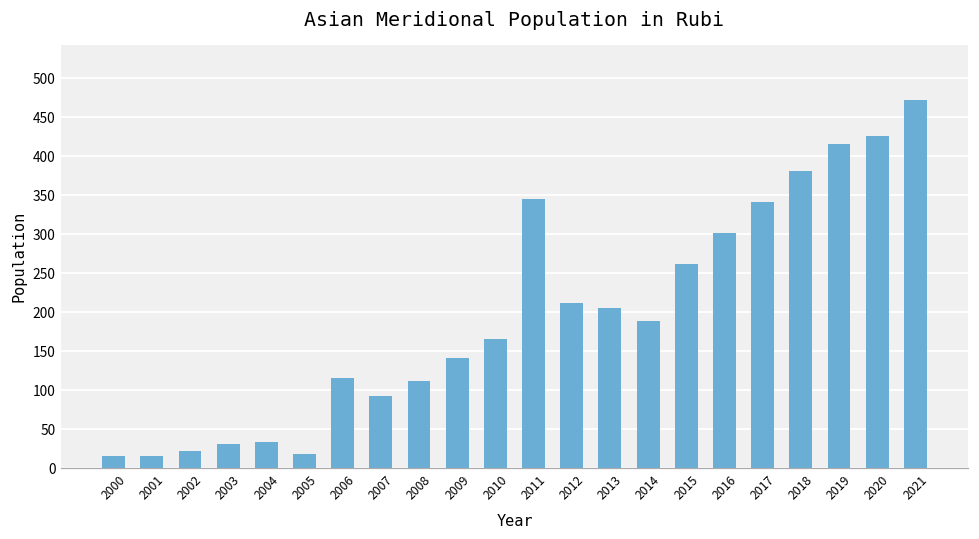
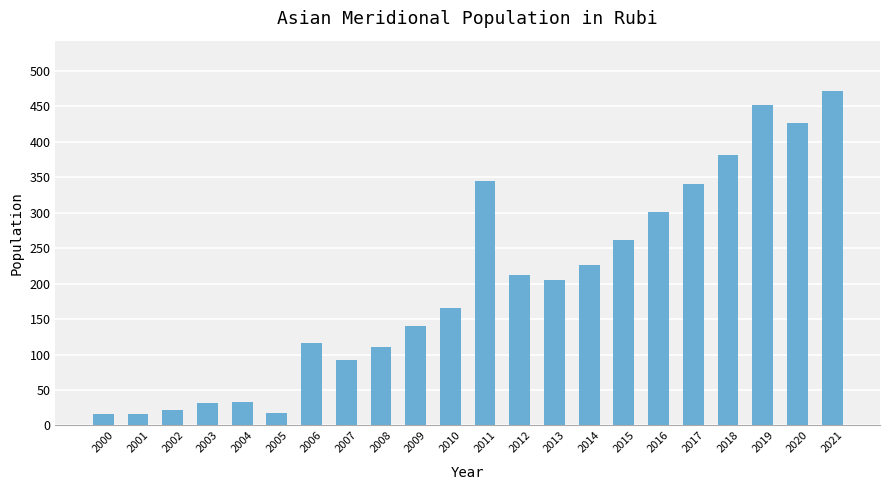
2014: 190 -> 230
2019: 420 -> 450
